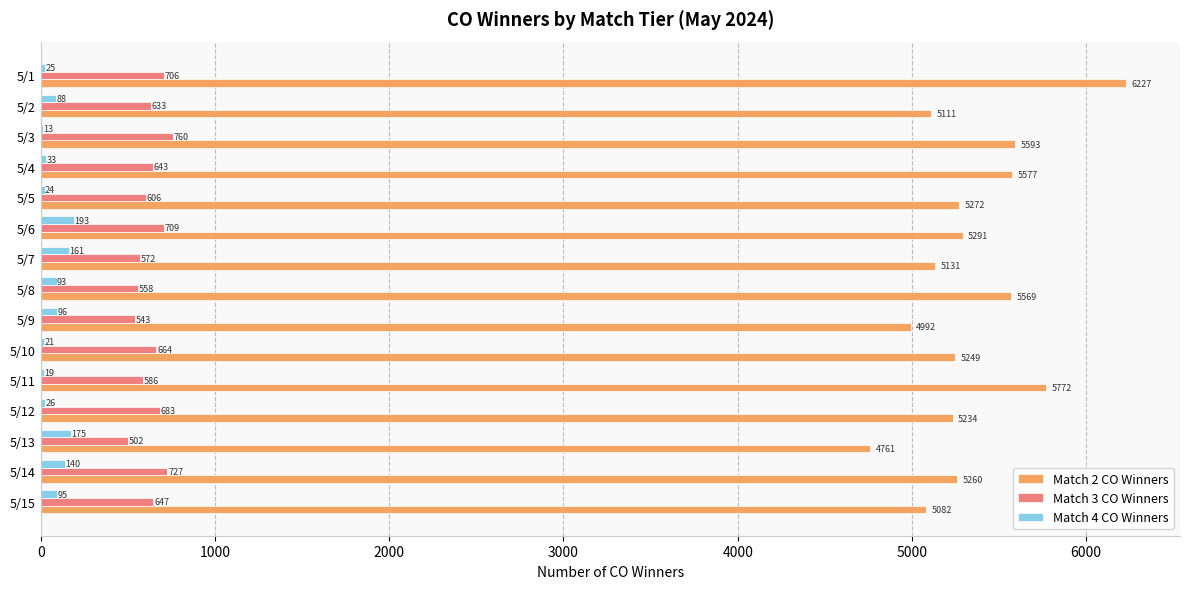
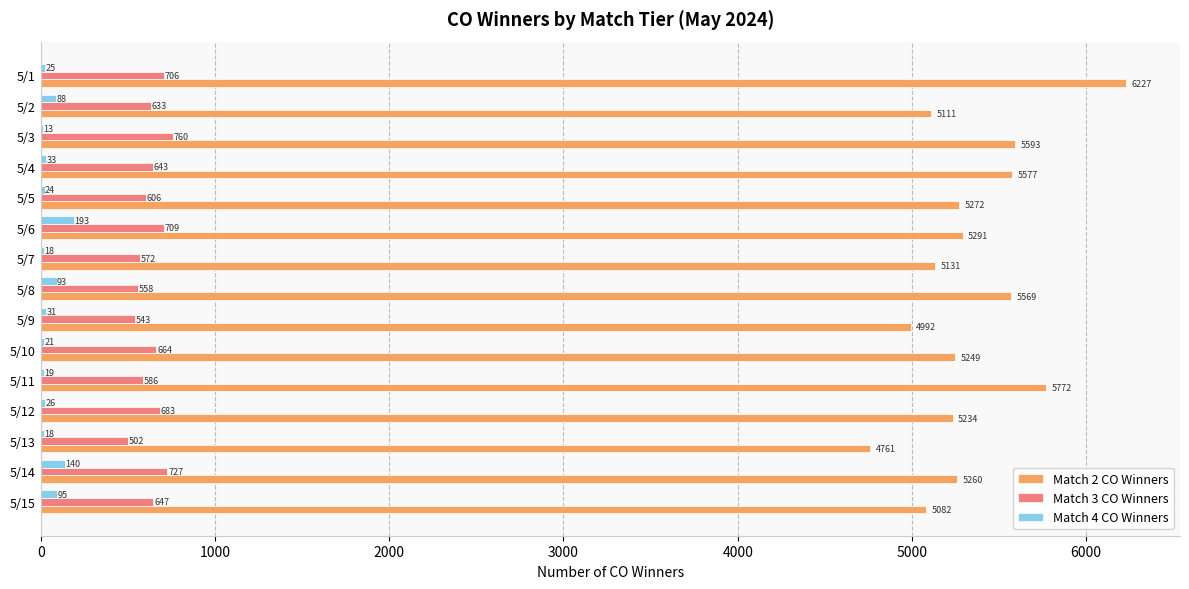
Match 4 CO Winners, 5/7: 161 -> 18
Match 4 CO Winners, 5/9: 96 -> 31
Match 4 CO Winners, 5/13: 175 -> 18
